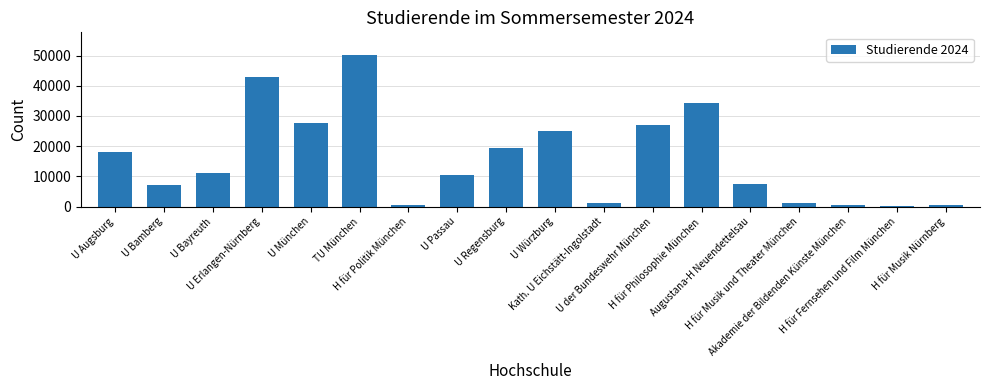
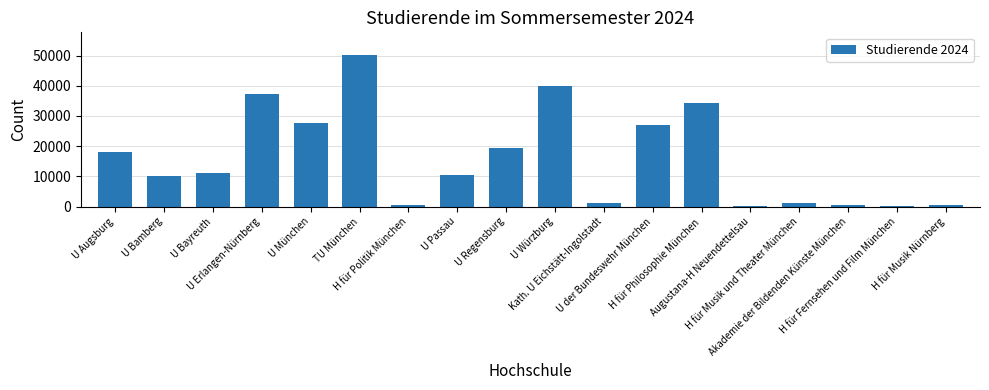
U Bamberg: 7000 -> 10000
U Erlangen-Nürnberg: 43000 -> 37000
U Würzburg: 25000 -> 40000
Augustana-H Neuendettelsau: 8000 -> 0
